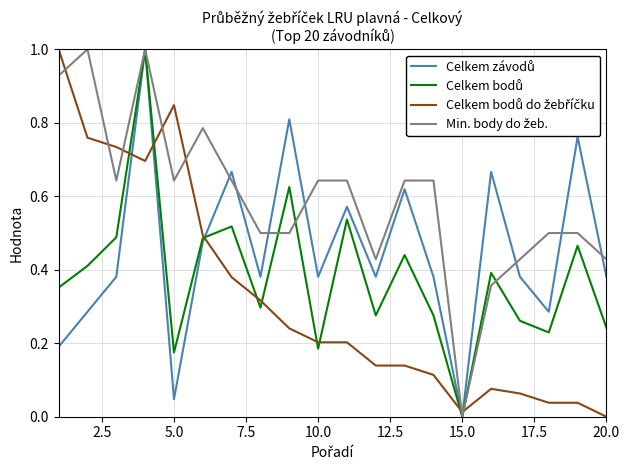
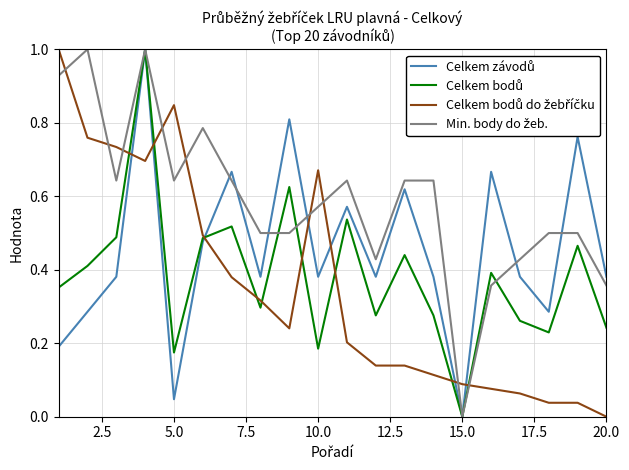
Celkem bodů do žebříčku, 10.0: 0.20 -> 0.67
Min. body do žeb., 10.0: 0.64 -> 0.57
Celkem bodů do žebříčku, 15.0: 0.01 -> 0.09
Min. body do žeb., 20.0: 0.43 -> 0.36
